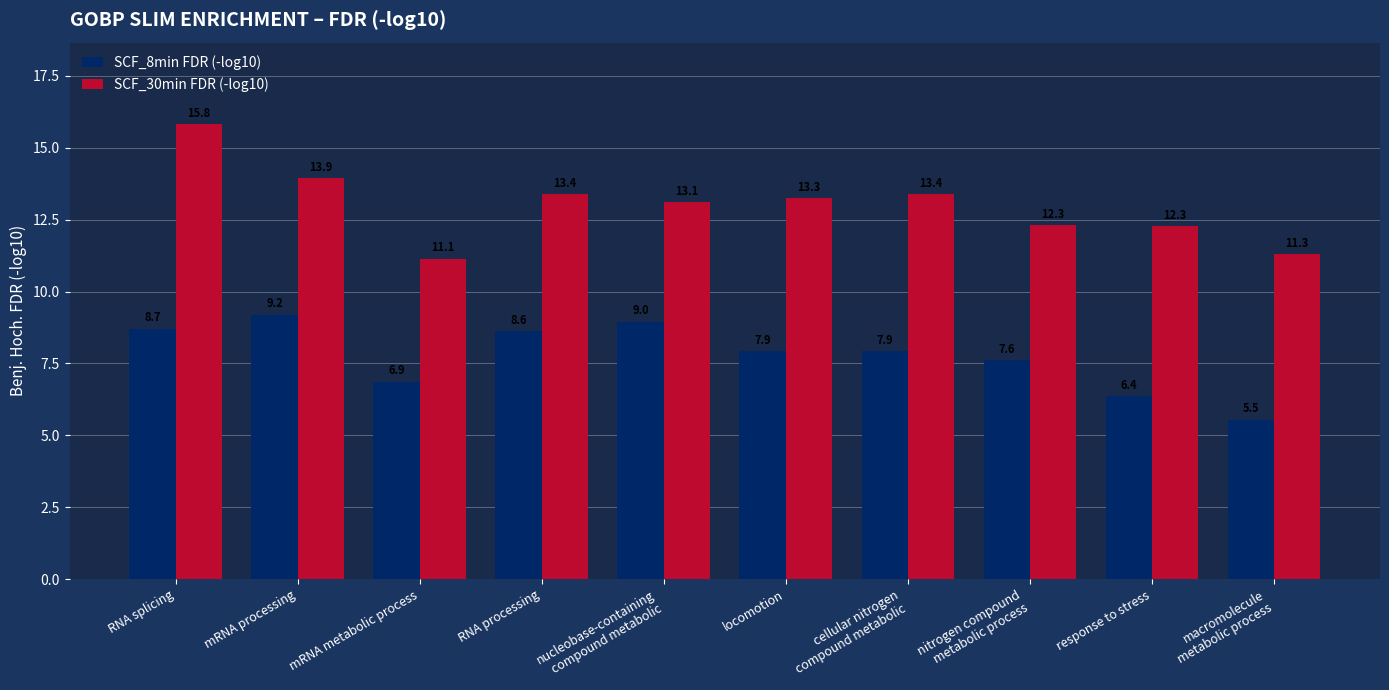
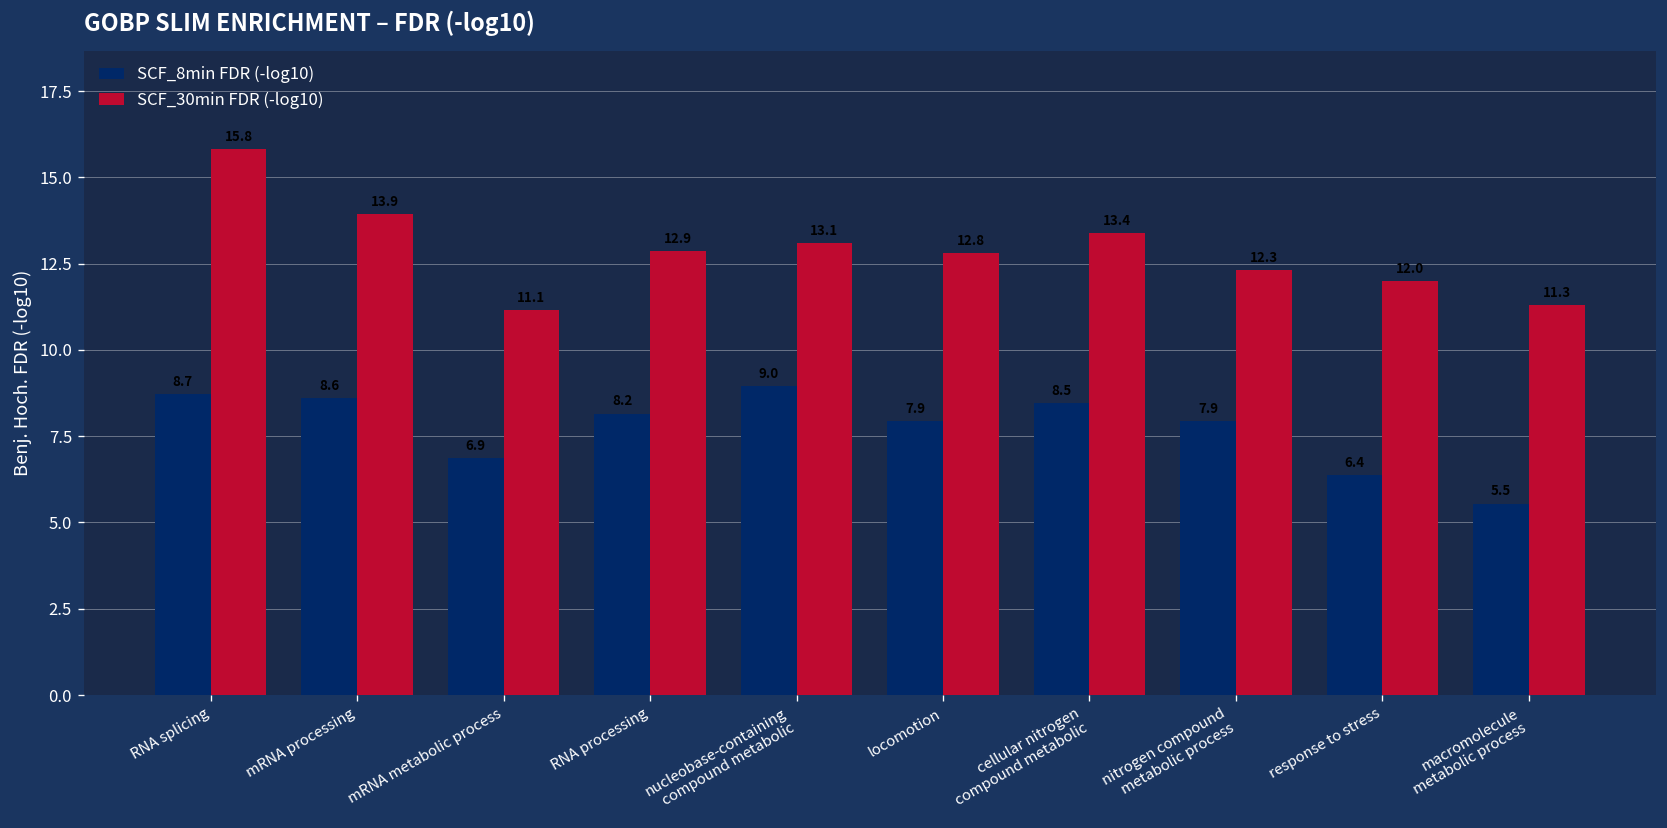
SCF_8min FDR (-log10), mRNA processing: 9.2 -> 8.6
SCF_8min FDR (-log10), RNA processing: 8.6 -> 8.2
SCF_30min FDR (-log10), RNA processing: 13.4 -> 12.9
SCF_30min FDR (-log10), locomotion: 13.3 -> 12.8
SCF_8min FDR (-log10), cellular nitrogen compound metabolic: 7.9 -> 8.5
SCF_8min FDR (-log10), nitrogen compound metabolic process: 7.6 -> 7.9
SCF_30min FDR (-log10), response to stress: 12.3 -> 12.0
